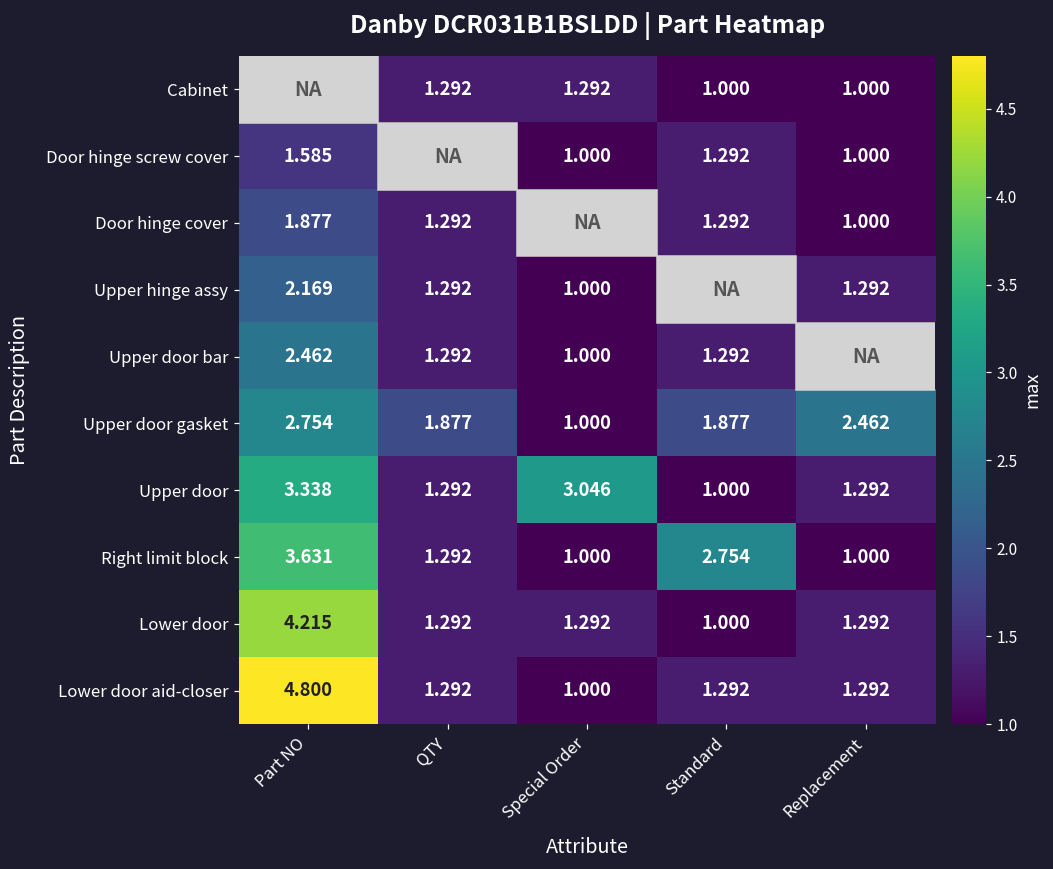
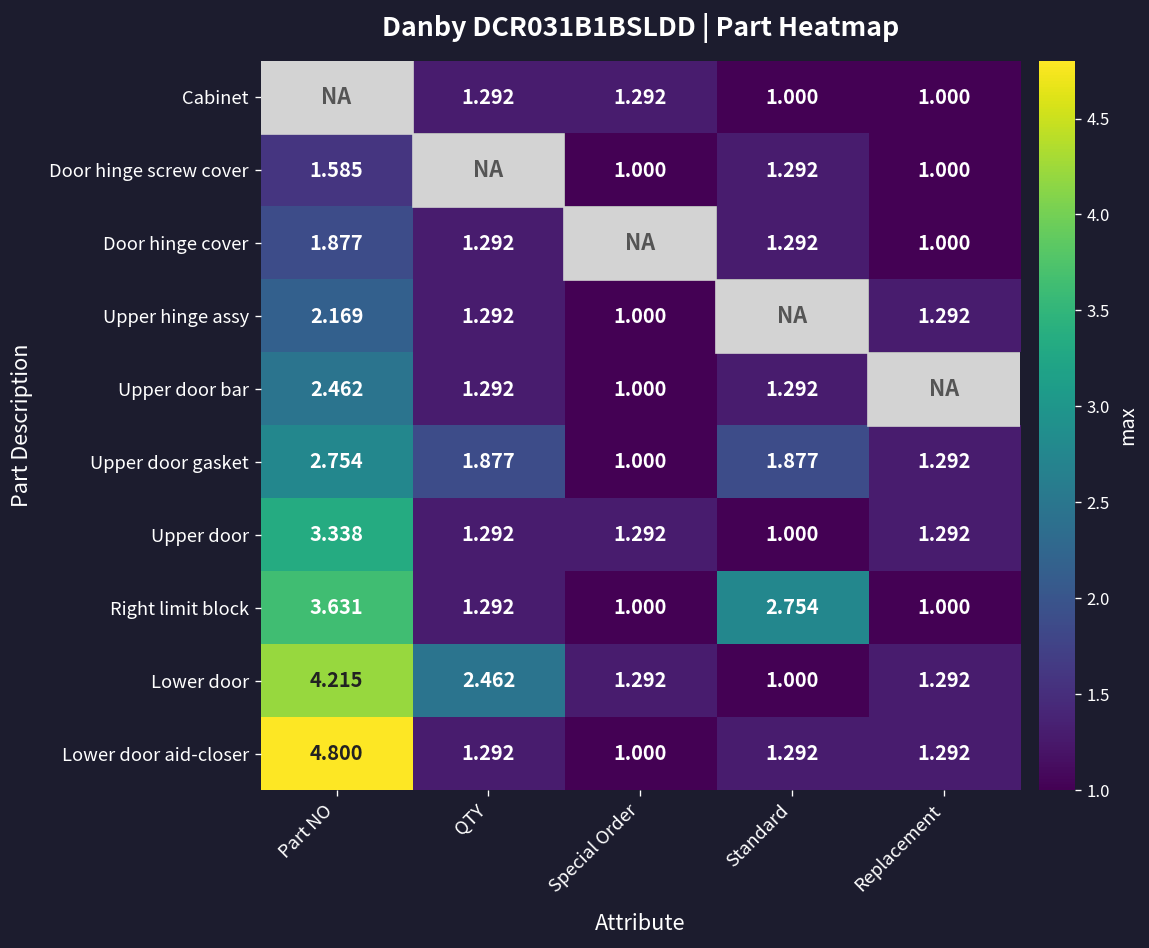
Upper door gasket, Replacement: 2.462 -> 1.292
Upper door, Special Order: 3.046 -> 1.292
Lower door, QTY: 1.292 -> 2.462
